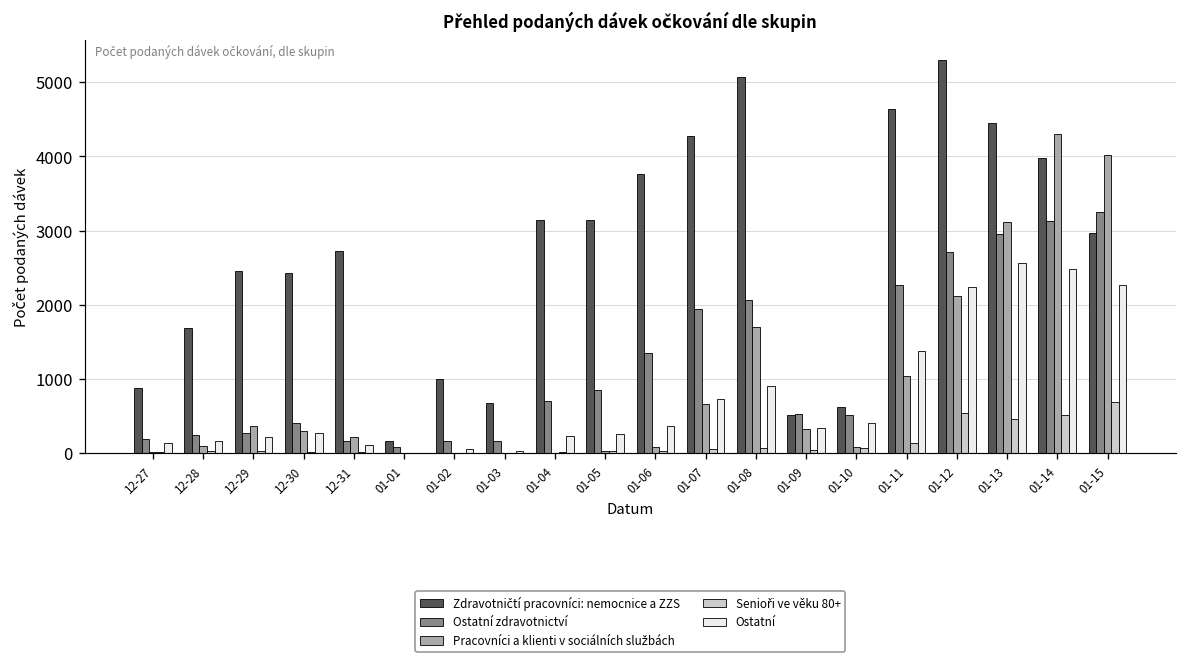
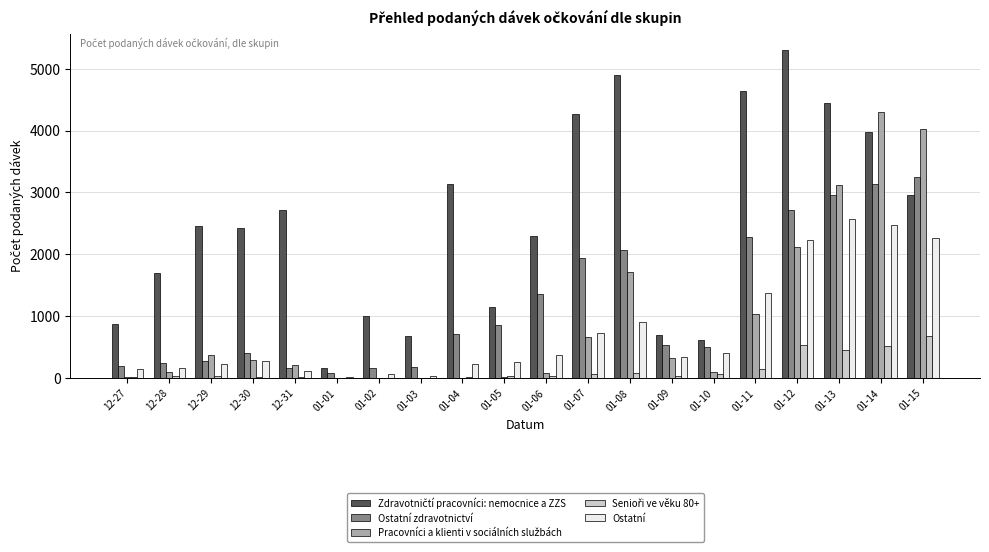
Zdravotničtí pracovníci: nemocnice a ZZS, 01-05: 3100 -> 1100
Zdravotničtí pracovníci: nemocnice a ZZS, 01-06: 3800 -> 2300
Zdravotničtí pracovníci: nemocnice a ZZS, 01-08: 5100 -> 4900
Zdravotničtí pracovníci: nemocnice a ZZS, 01-09: 500 -> 700
